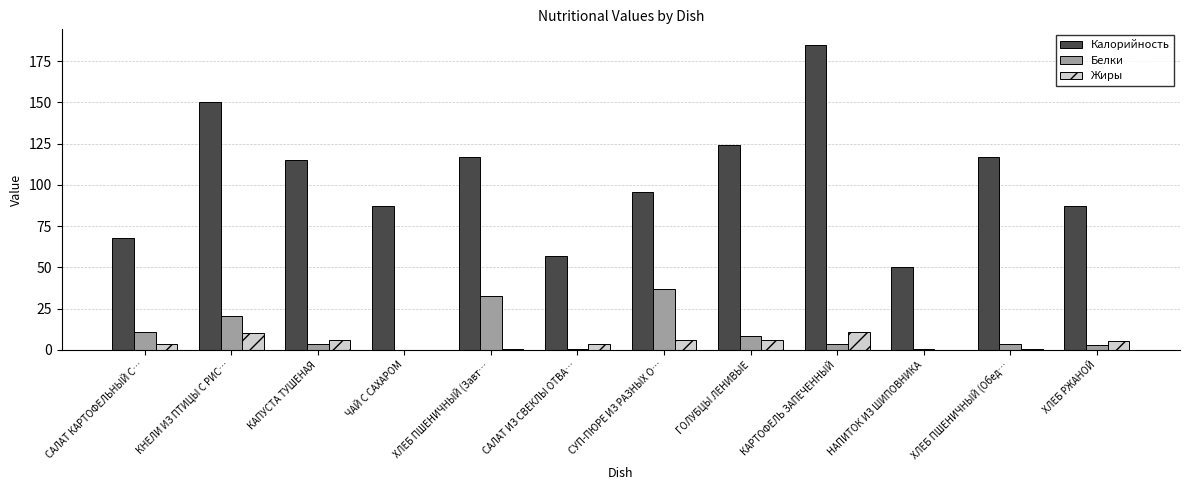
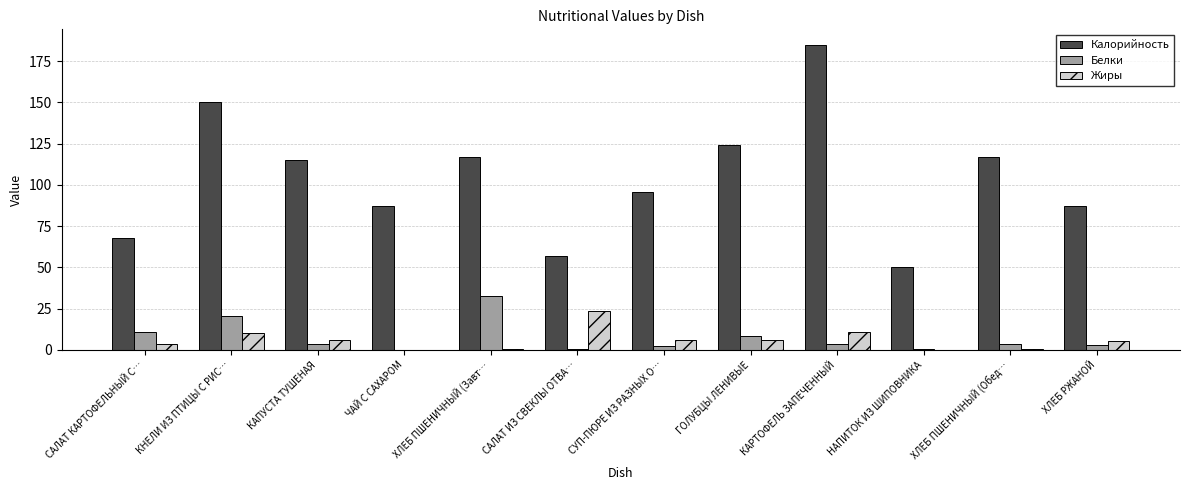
Жиры, САЛАТ ИЗ СВЕКЛЫ ОТВА…: 4 -> 24
Белки, СУП-ПЮРЕ ИЗ РАЗНЫХ О…: 37 -> 2
